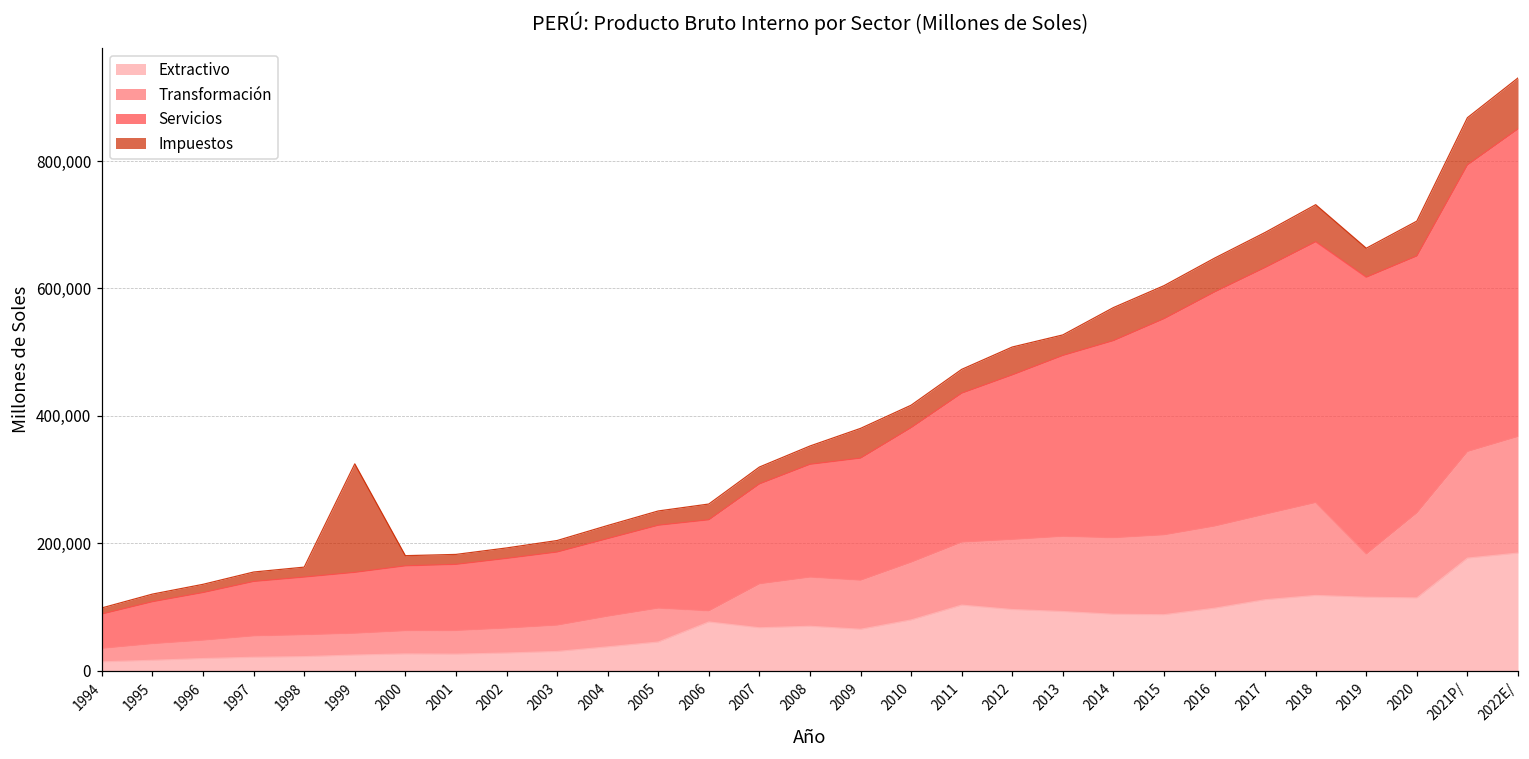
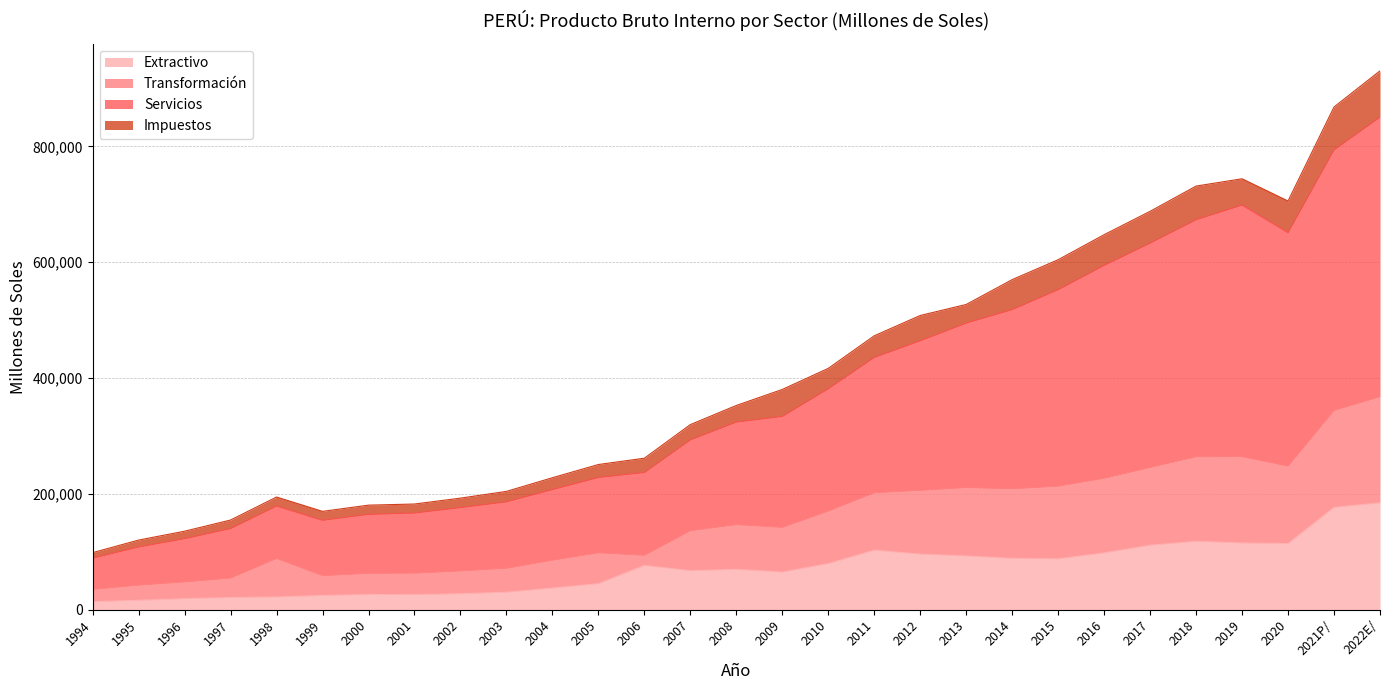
Transformación, 1998: 30,000 -> 70,000
Impuestos, 1999: 170,000 -> 20,000
Transformación, 2019: 70,000 -> 150,000
